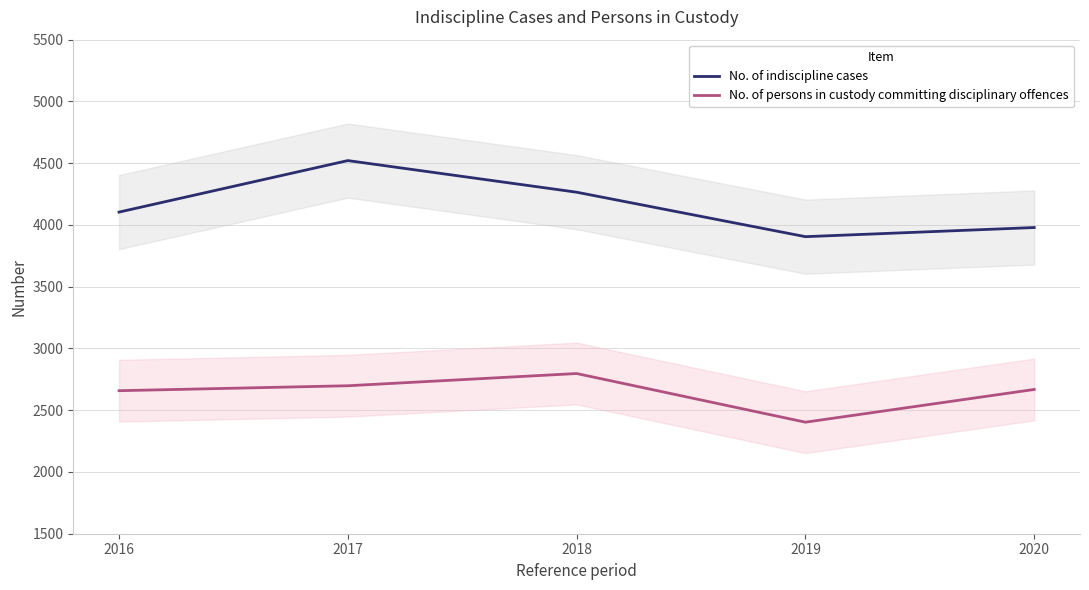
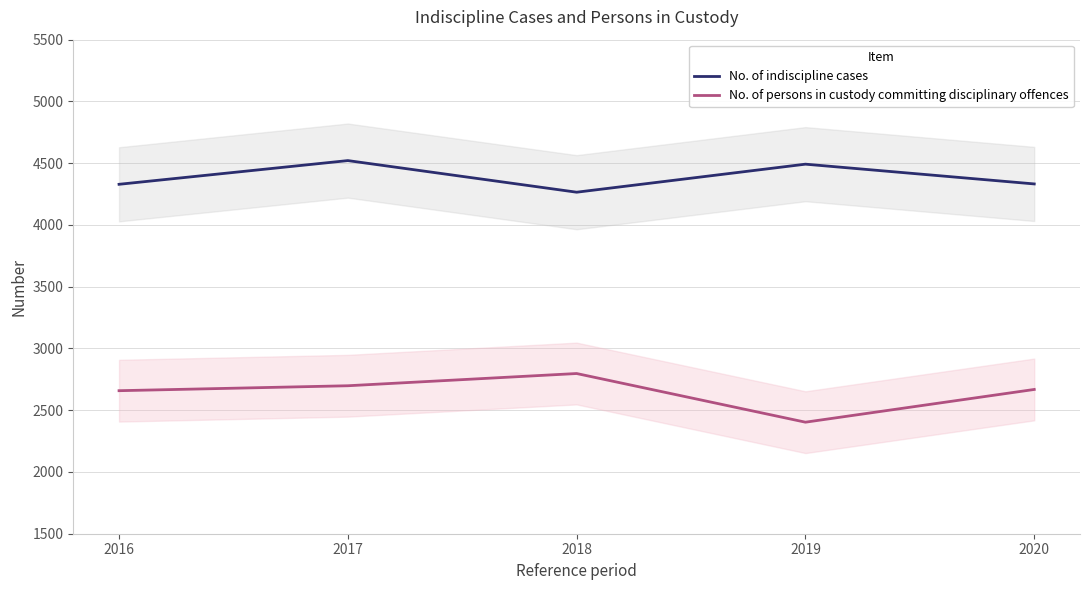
No. of indiscipline cases, 2016: 4100 -> 4330
No. of indiscipline cases, 2019: 3910 -> 4490
No. of indiscipline cases, 2020: 3980 -> 4330
